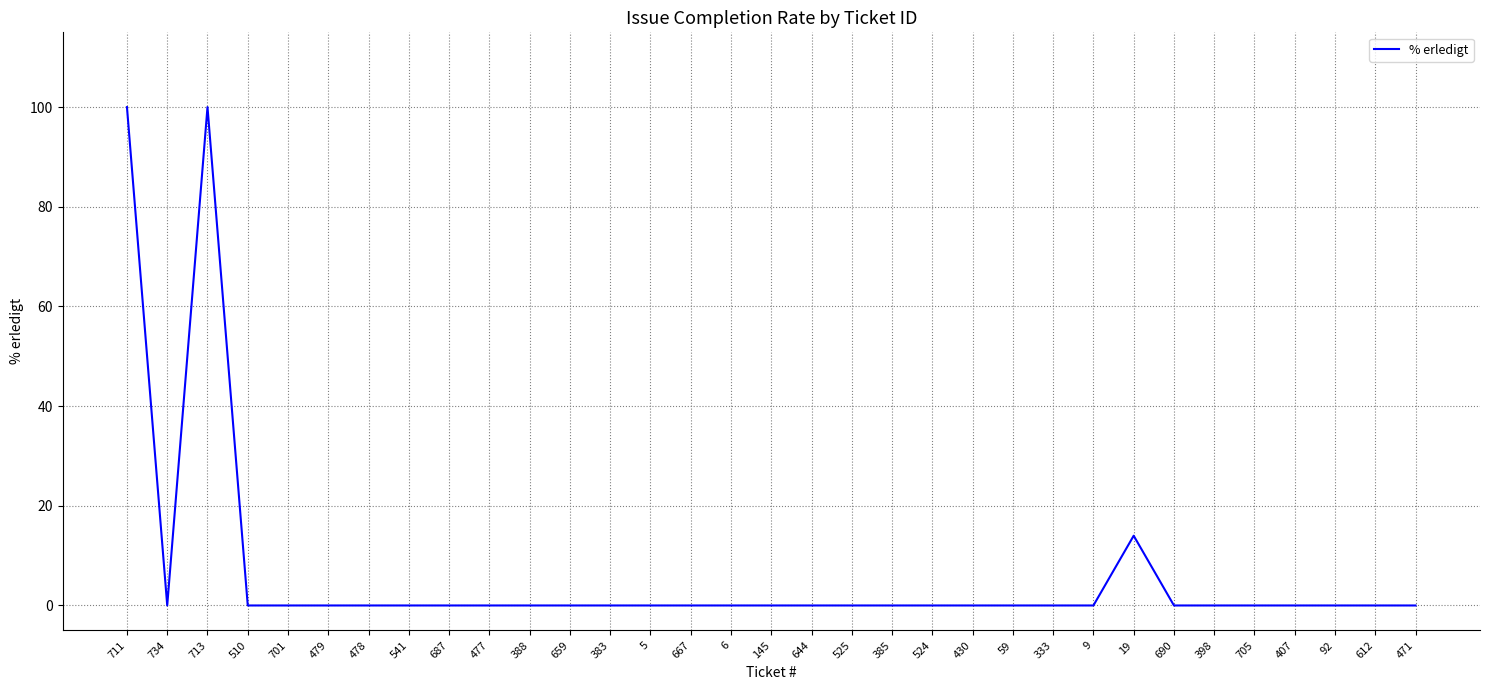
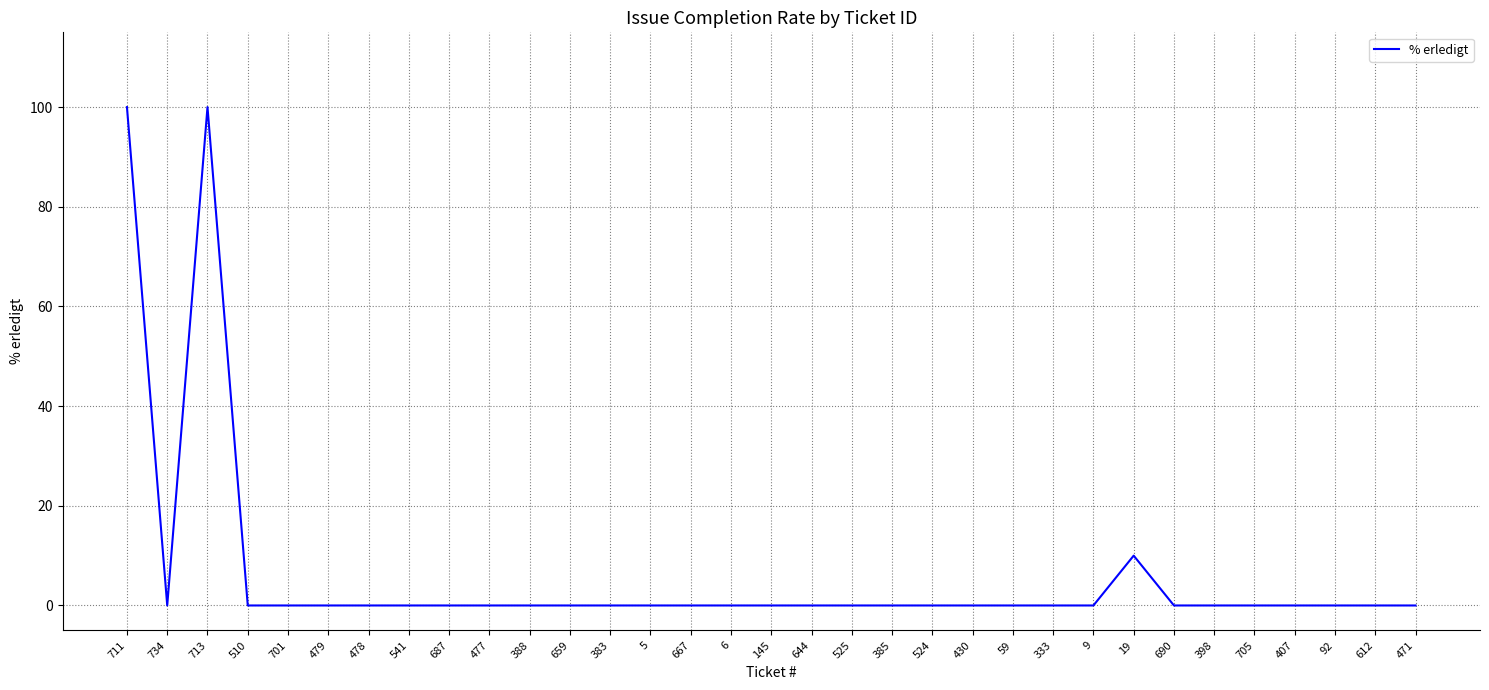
19: 14 -> 10
